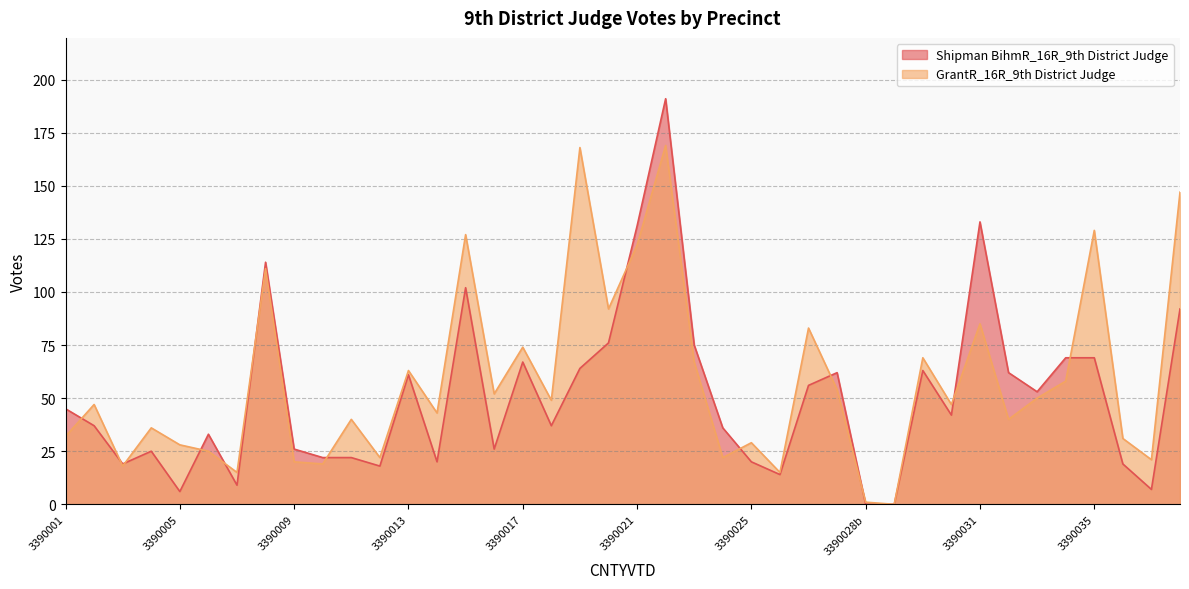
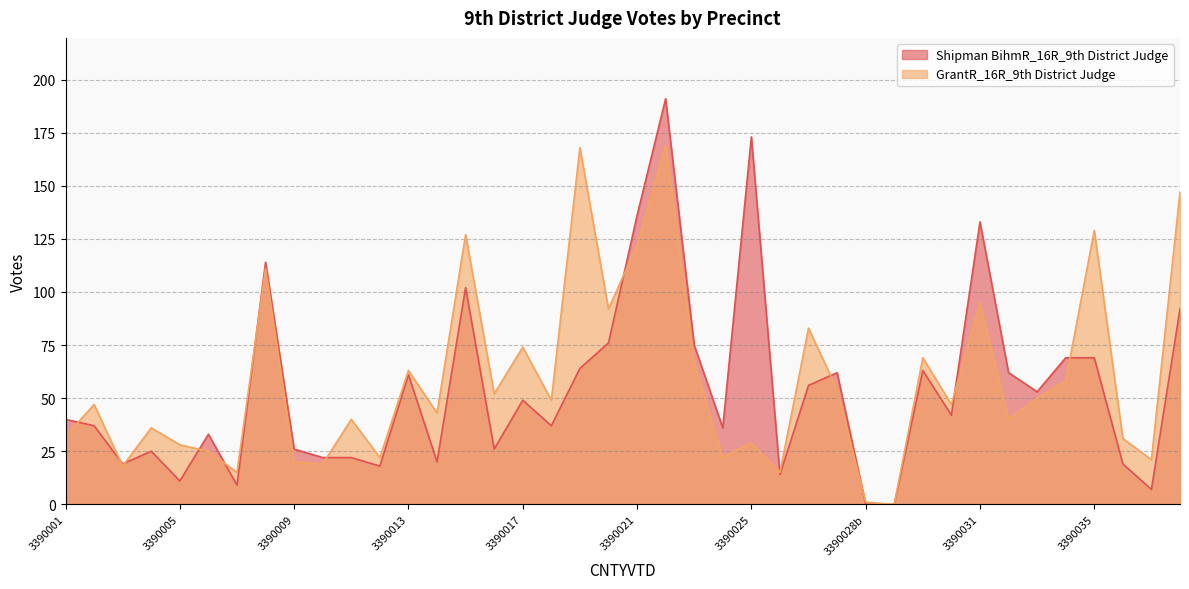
Shipman BihmR_16R_9th District Judge, 3390001: 45 -> 40
Shipman BihmR_16R_9th District Judge, 3390005: 6 -> 11
Shipman BihmR_16R_9th District Judge, 3390017: 67 -> 49
Shipman BihmR_16R_9th District Judge, 3390021: 131 -> 136
Shipman BihmR_16R_9th District Judge, 3390025: 20 -> 173
GrantR_16R_9th District Judge, 3390031: 85 -> 95
